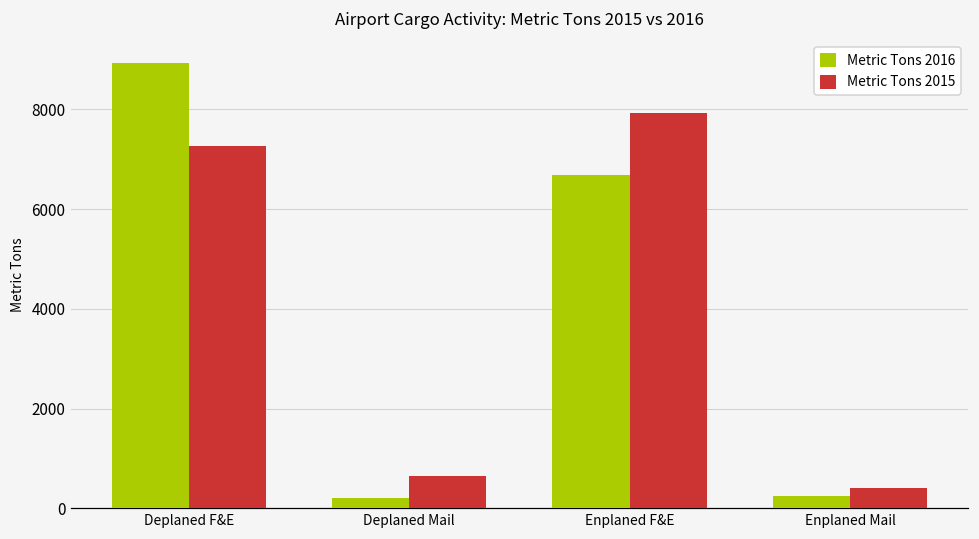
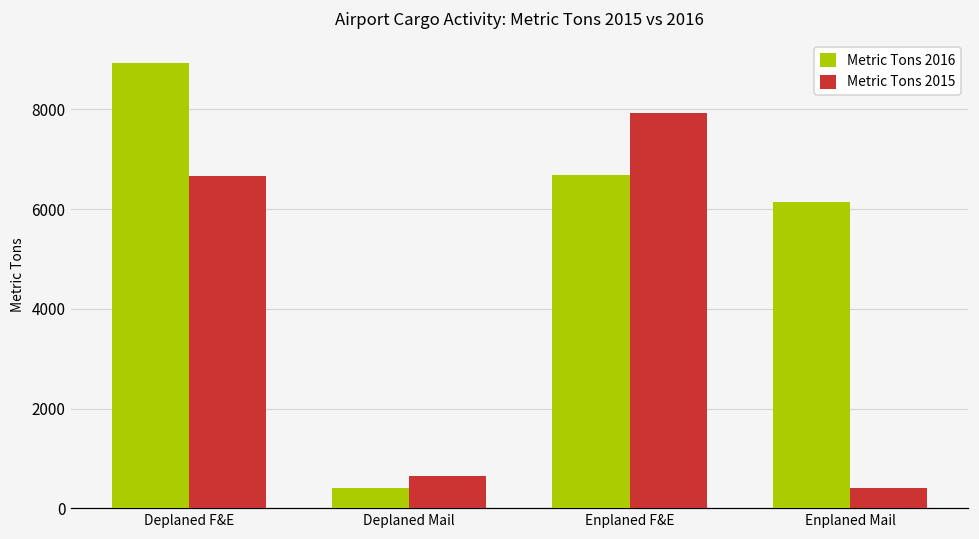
Metric Tons 2015, Deplaned F&E: 7300 -> 6700
Metric Tons 2016, Deplaned Mail: 200 -> 400
Metric Tons 2016, Enplaned Mail: 200 -> 6100
